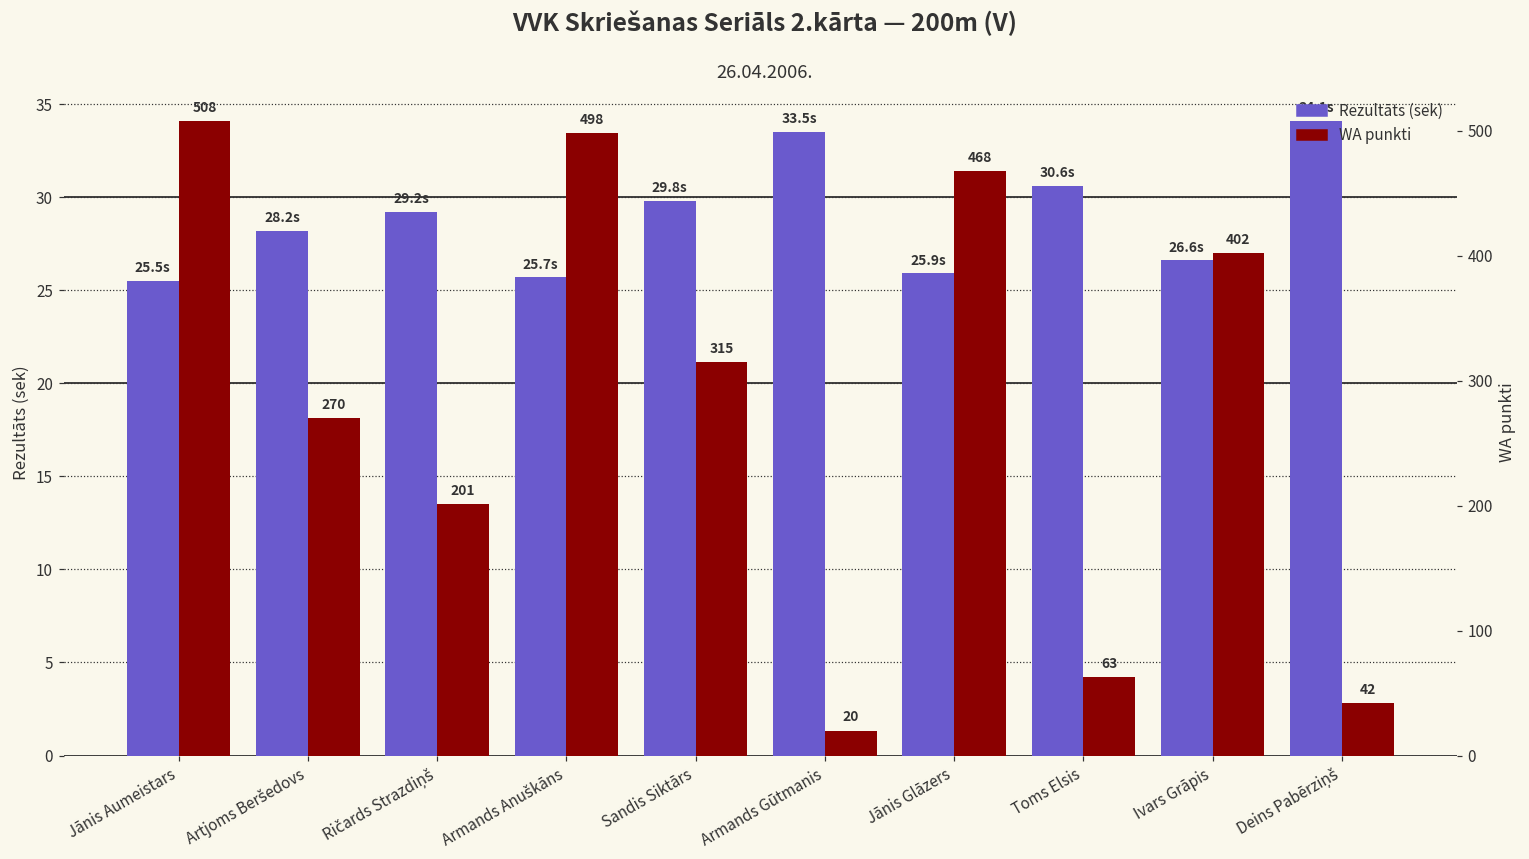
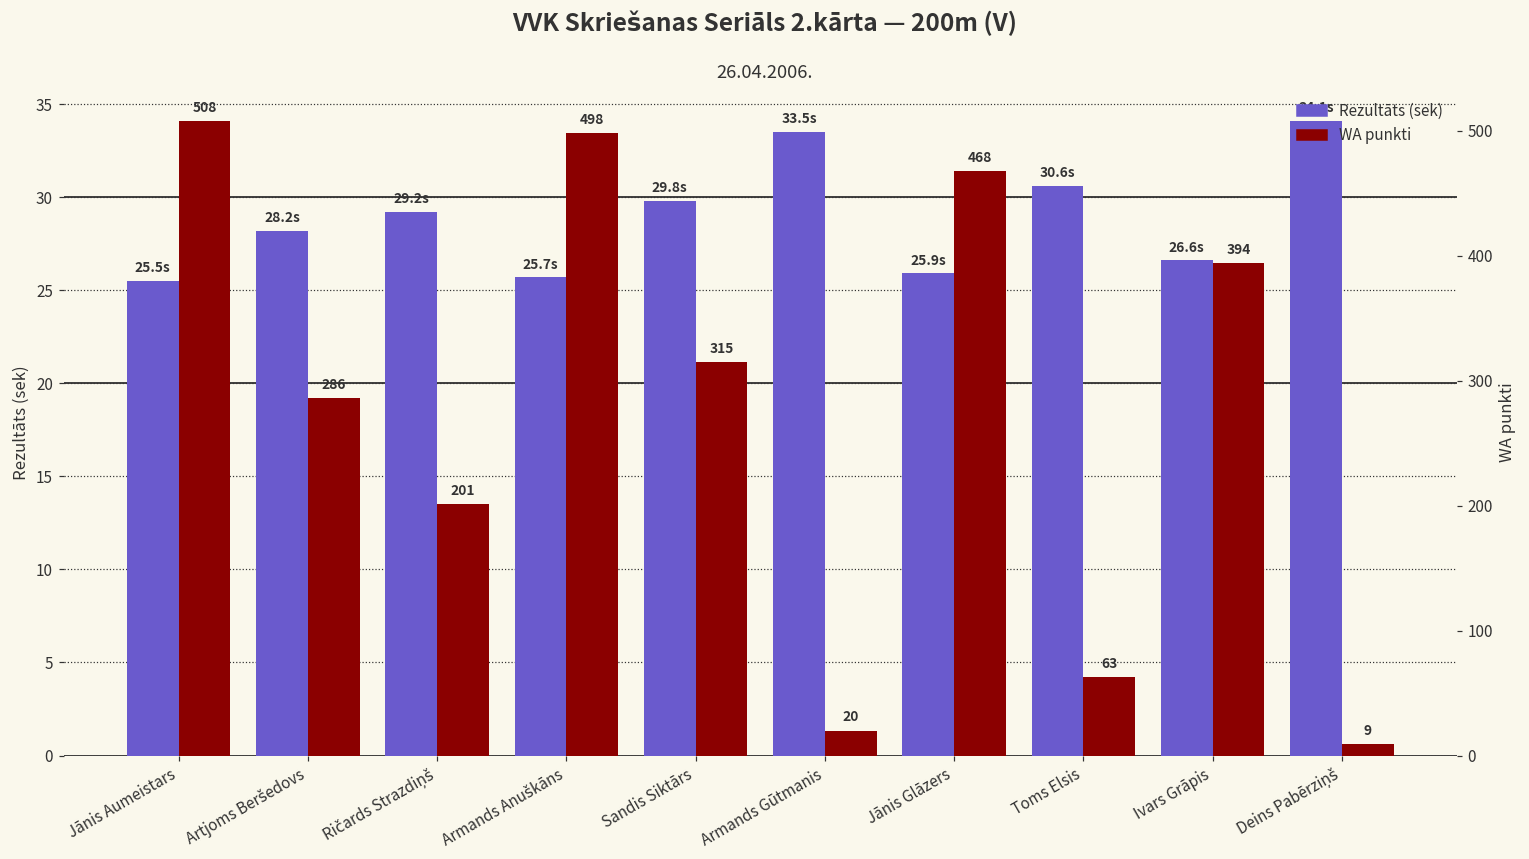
WA punkti, Artjoms Beršedovs: 270 -> 286
WA punkti, Ivars Grāpis: 402 -> 394
WA punkti, Deins Pabērziņš: 42 -> 9
